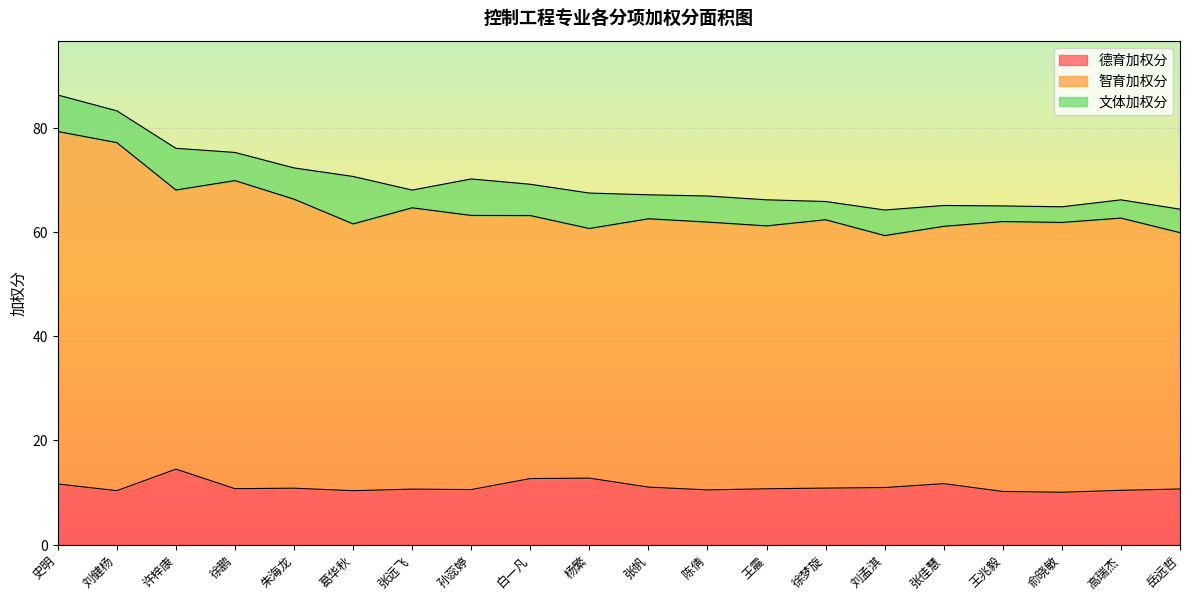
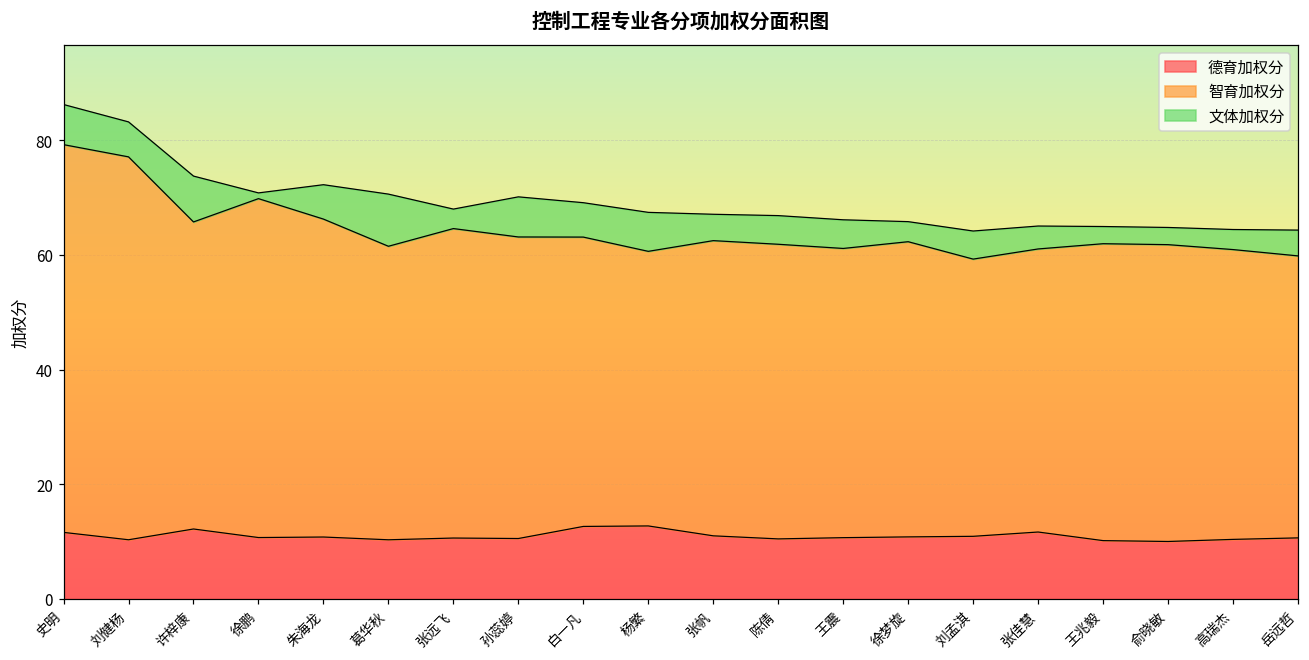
德育加权分, 许梓康: 14 -> 12
文体加权分, 徐鹏: 5 -> 1
智育加权分, 高瑞杰: 52 -> 51
